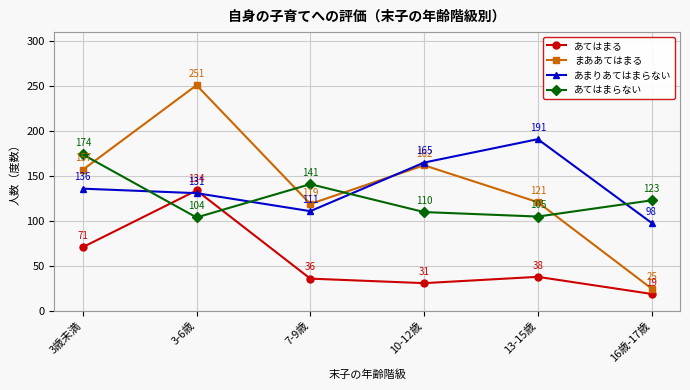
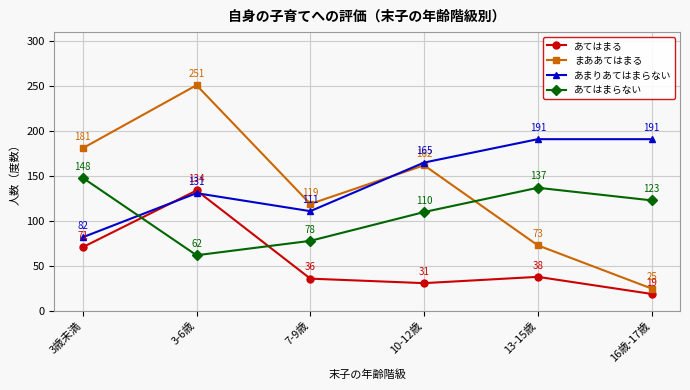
まああてはまる, 3歳未満: 157 -> 181
あまりあてはまらない, 3歳未満: 136 -> 82
あてはまらない, 3歳未満: 174 -> 148
あてはまらない, 3-6歳: 104 -> 62
あてはまらない, 7-9歳: 141 -> 78
まああてはまる, 13-15歳: 121 -> 73
あてはまらない, 13-15歳: 105 -> 137
あまりあてはまらない, 16歳-17歳: 98 -> 191
